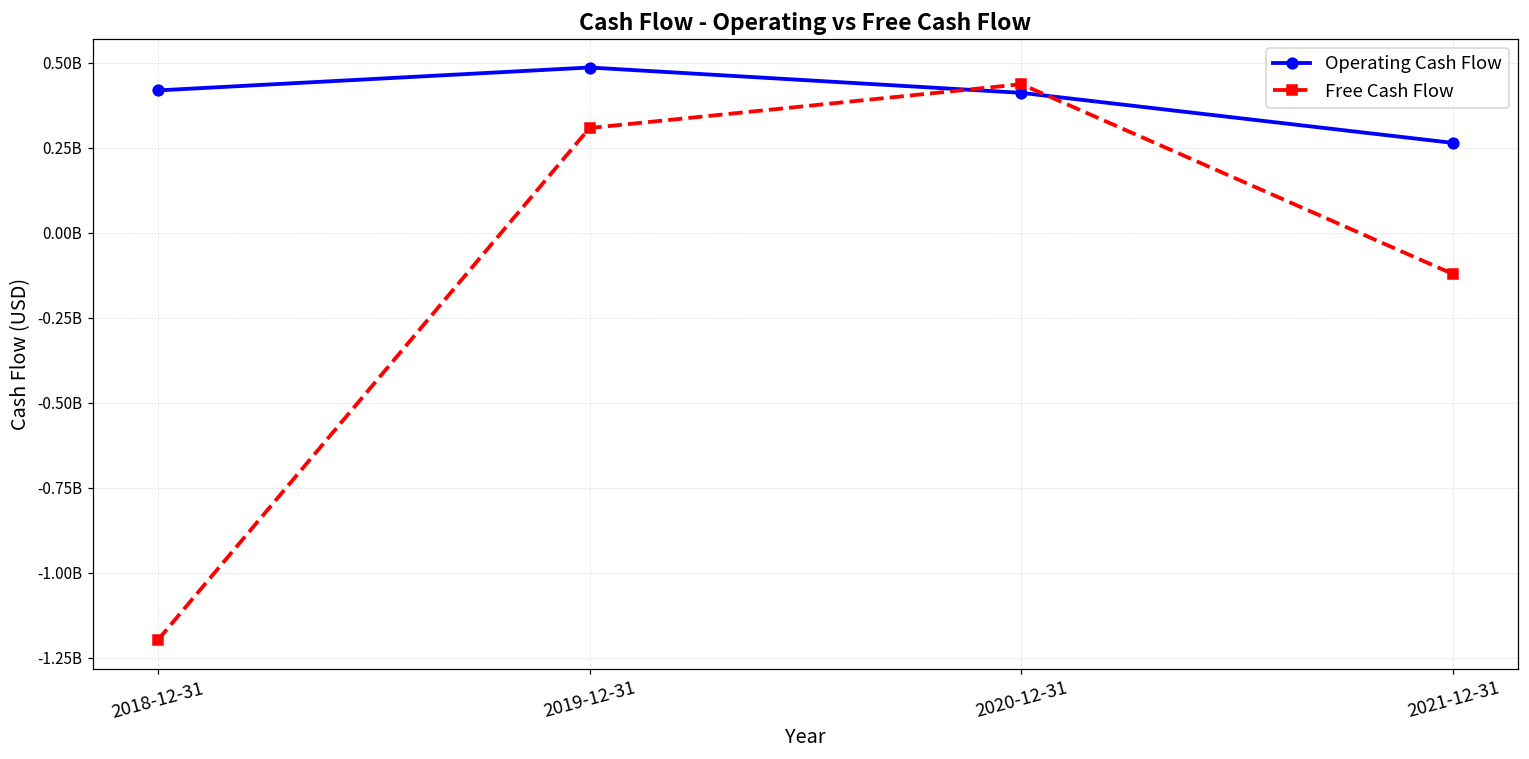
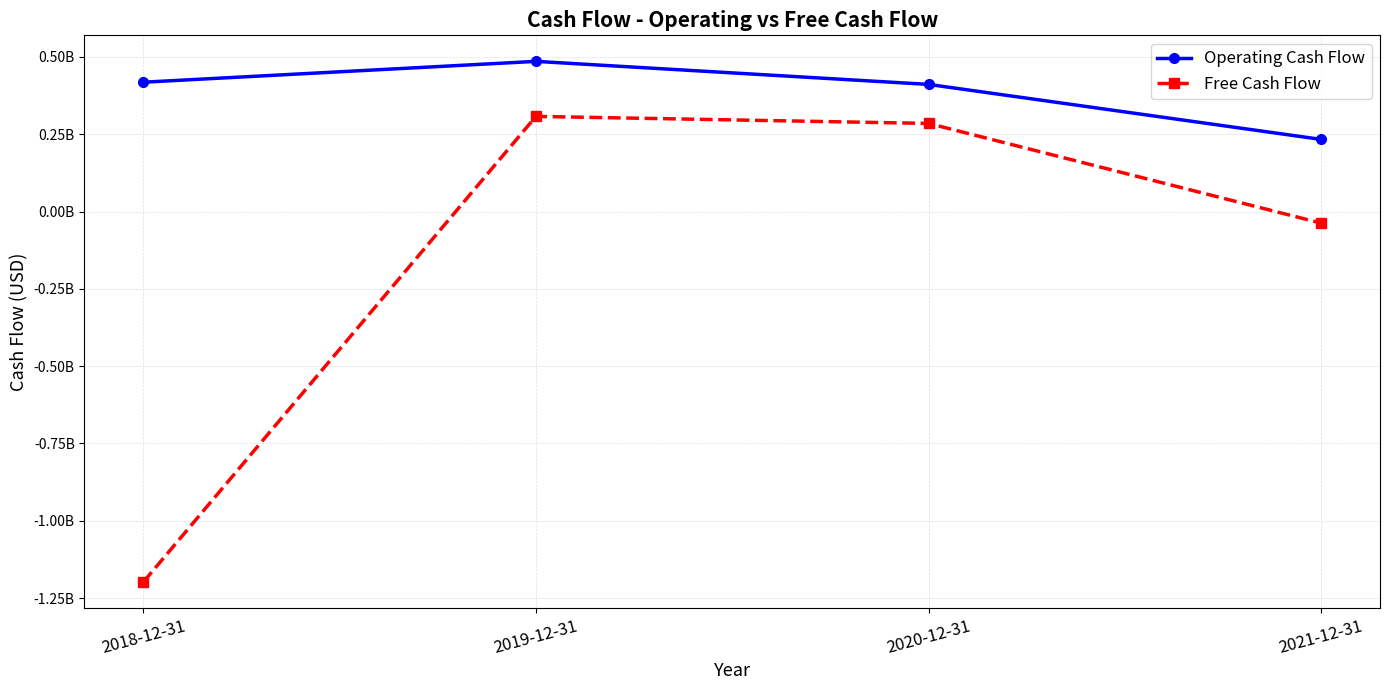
Free Cash Flow, 2020-12-31: 440000000 -> 280000000
Operating Cash Flow, 2021-12-31: 260000000 -> 230000000
Free Cash Flow, 2021-12-31: -120000000 -> -40000000
